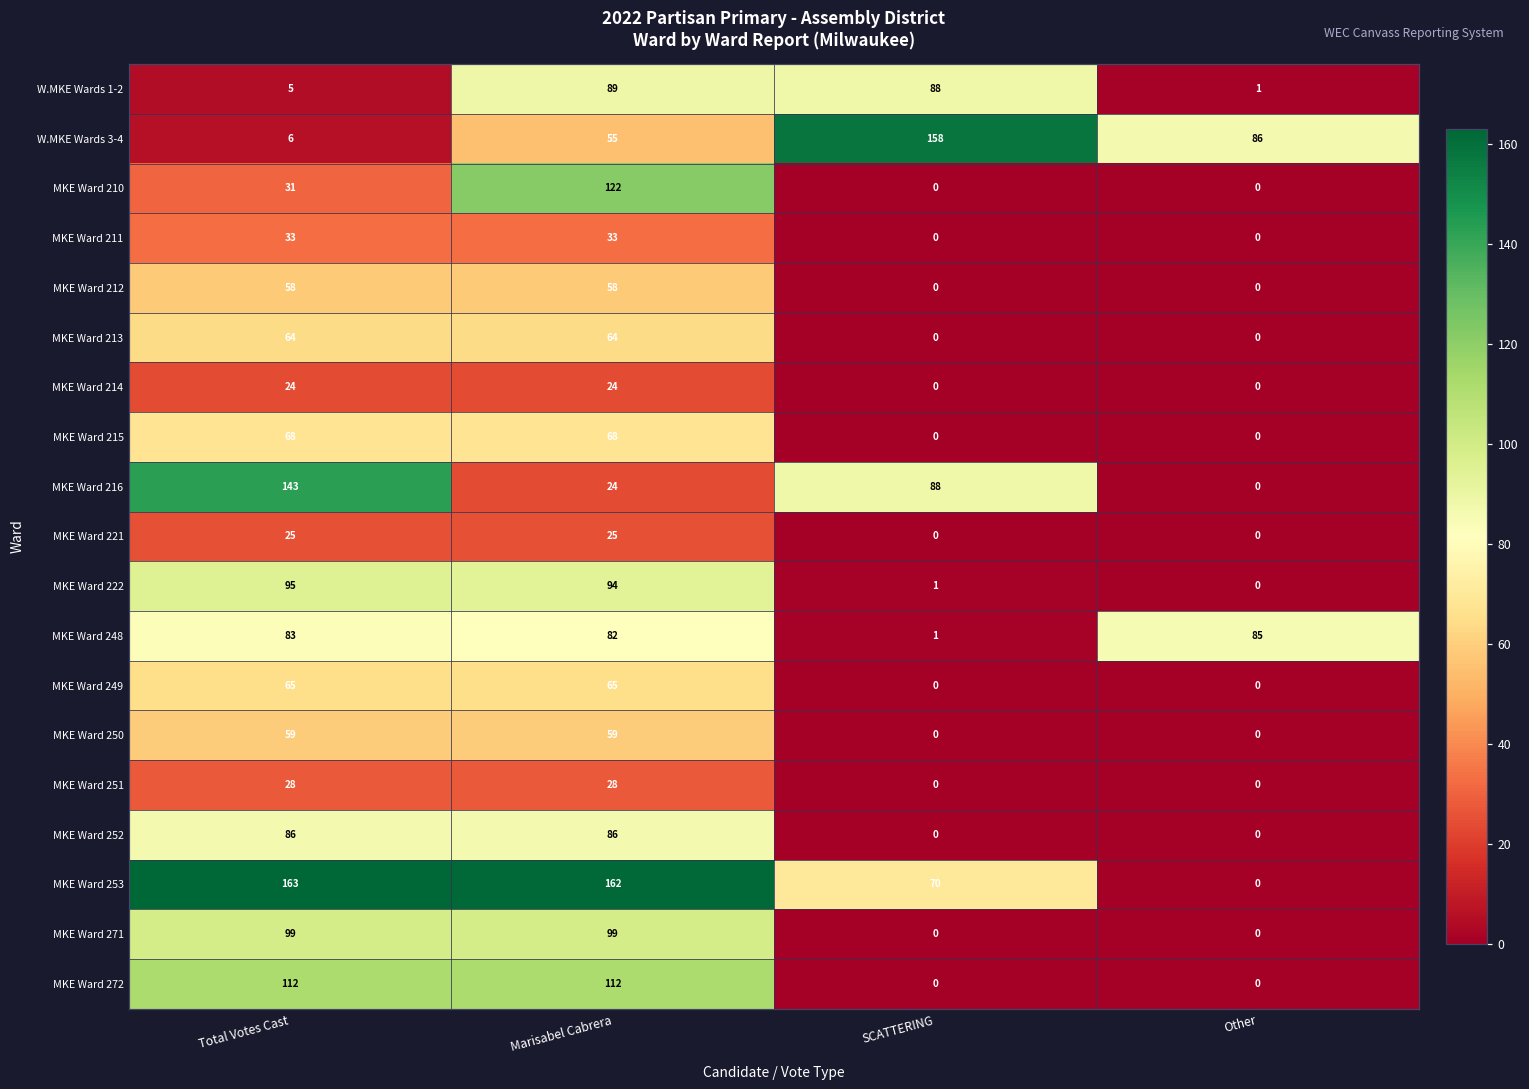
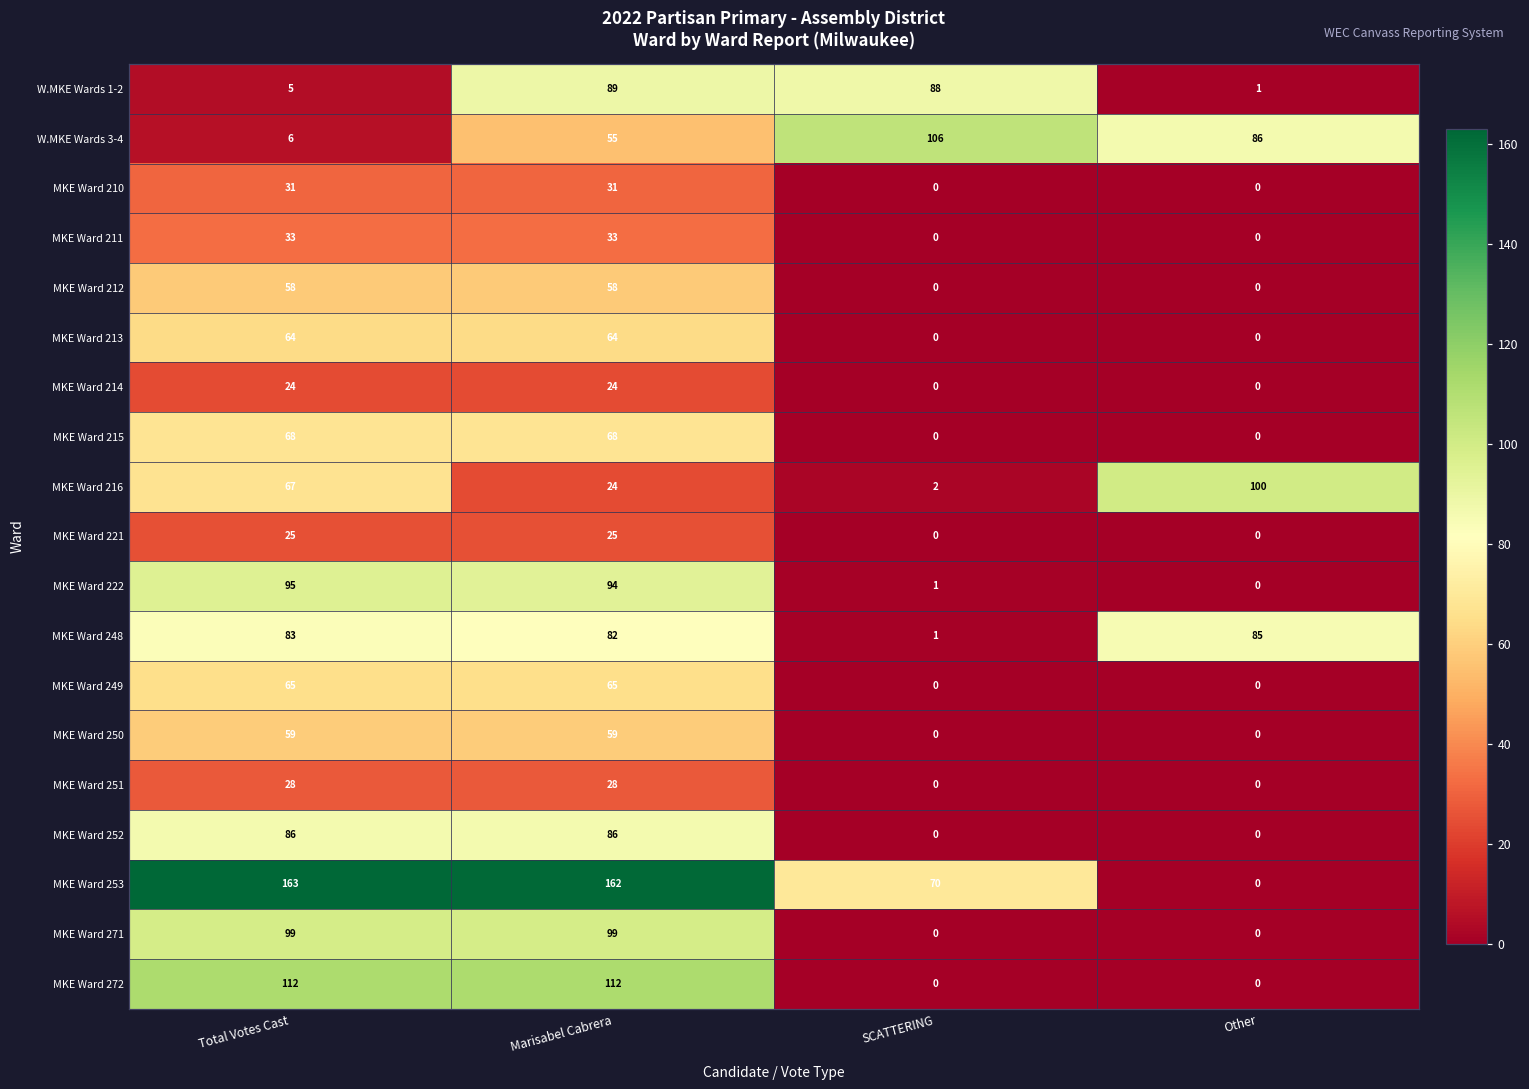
W.MKE Wards 3-4, SCATTERING: 158 -> 106
MKE Ward 210, Marisabel Cabrera: 122 -> 31
MKE Ward 216, Total Votes Cast: 143 -> 67
MKE Ward 216, SCATTERING: 88 -> 2
MKE Ward 216, Other: 0 -> 100
